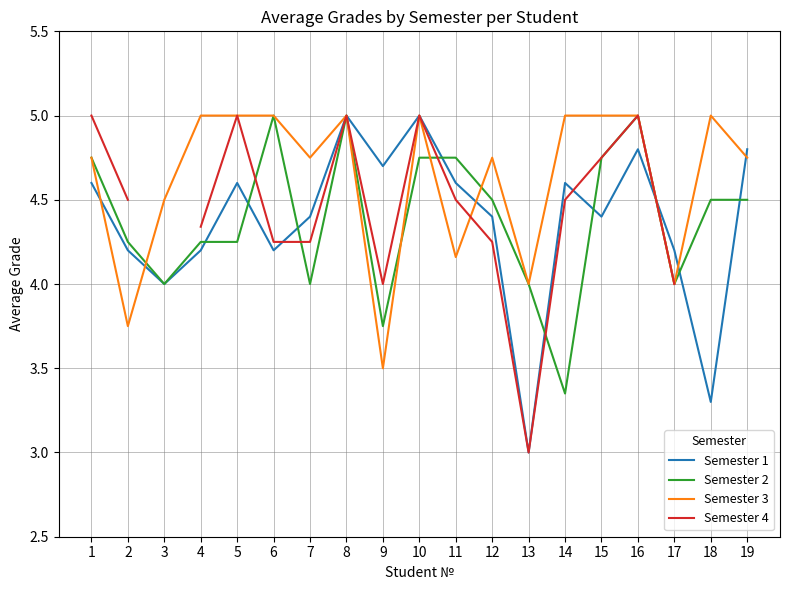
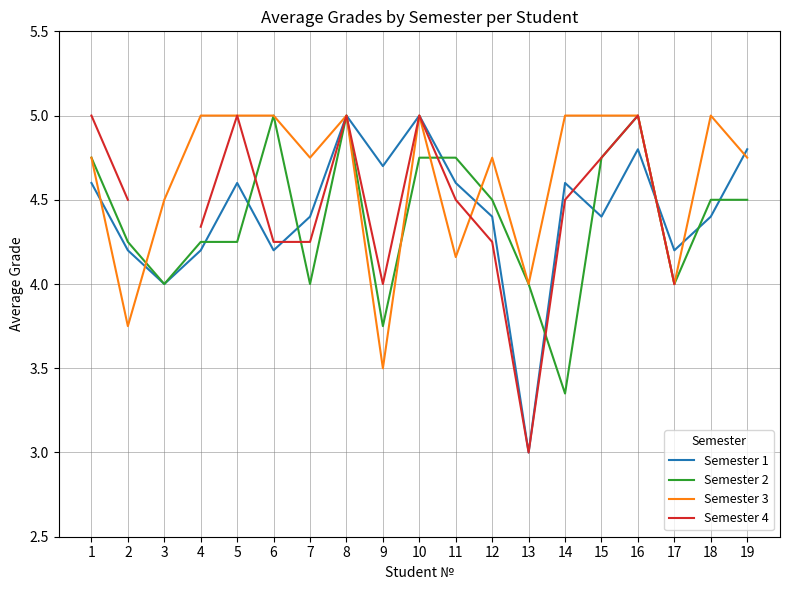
Semester 1, 18: 3.3 -> 4.4
